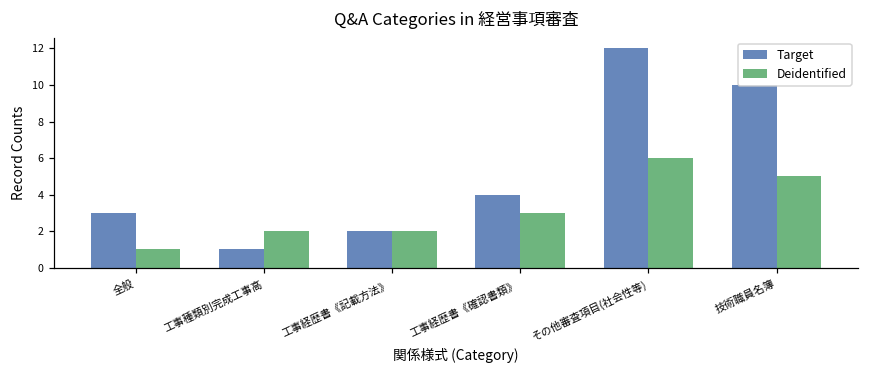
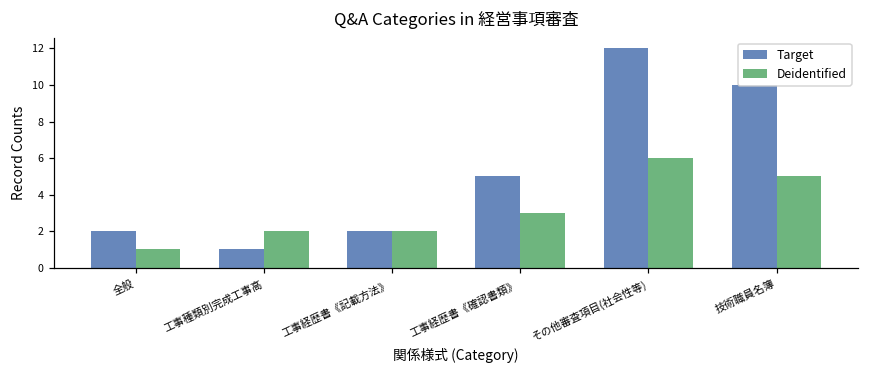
Target, 全般: 3 -> 2
Target, 工事経歴書《確認書類》: 4 -> 5
